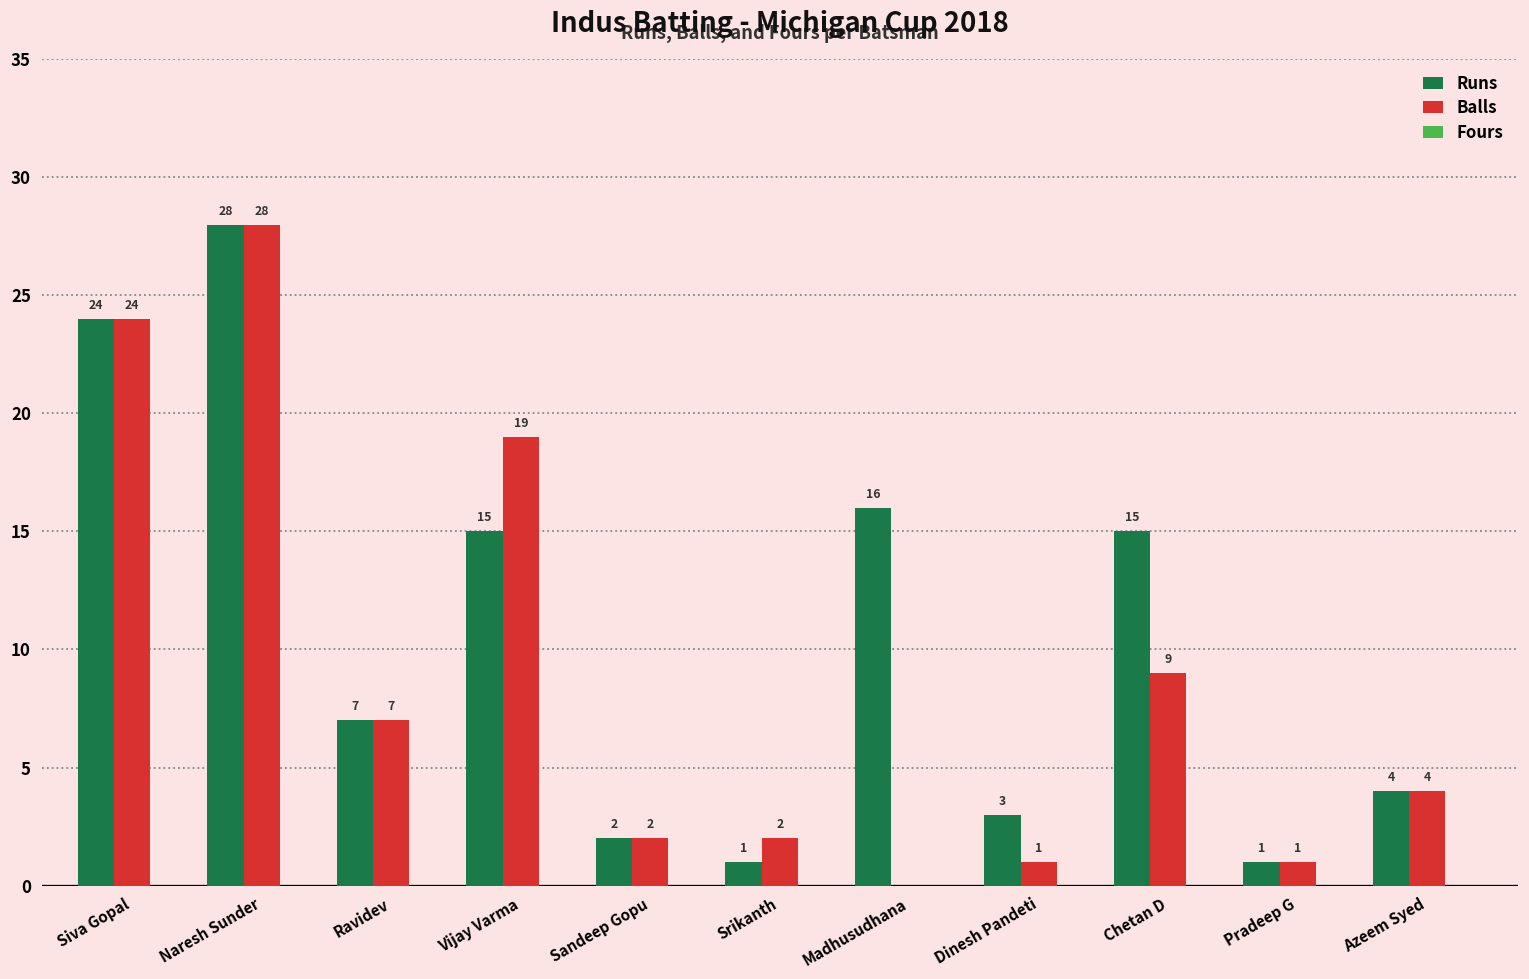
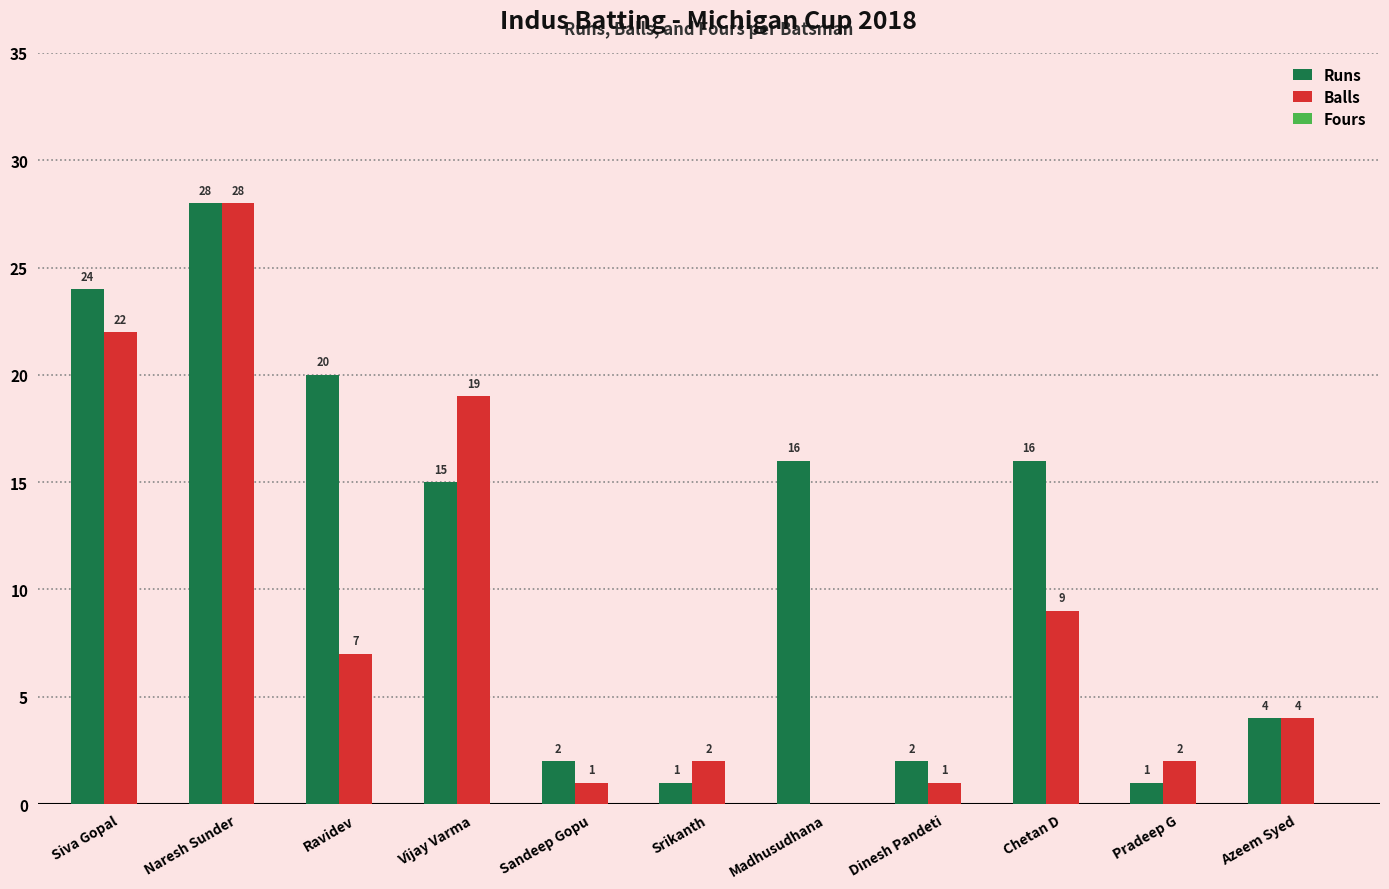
Balls, Siva Gopal: 24 -> 22
Runs, Ravidev: 7 -> 20
Balls, Sandeep Gopu: 2 -> 1
Runs, Dinesh Pandeti: 3 -> 2
Runs, Chetan D: 15 -> 16
Balls, Pradeep G: 1 -> 2
